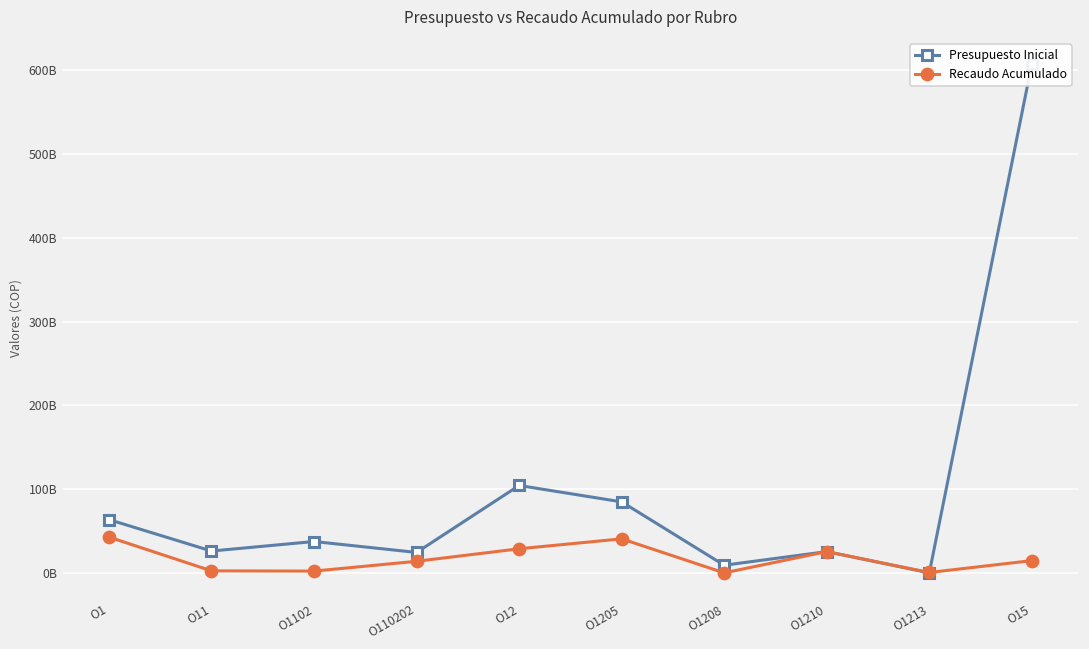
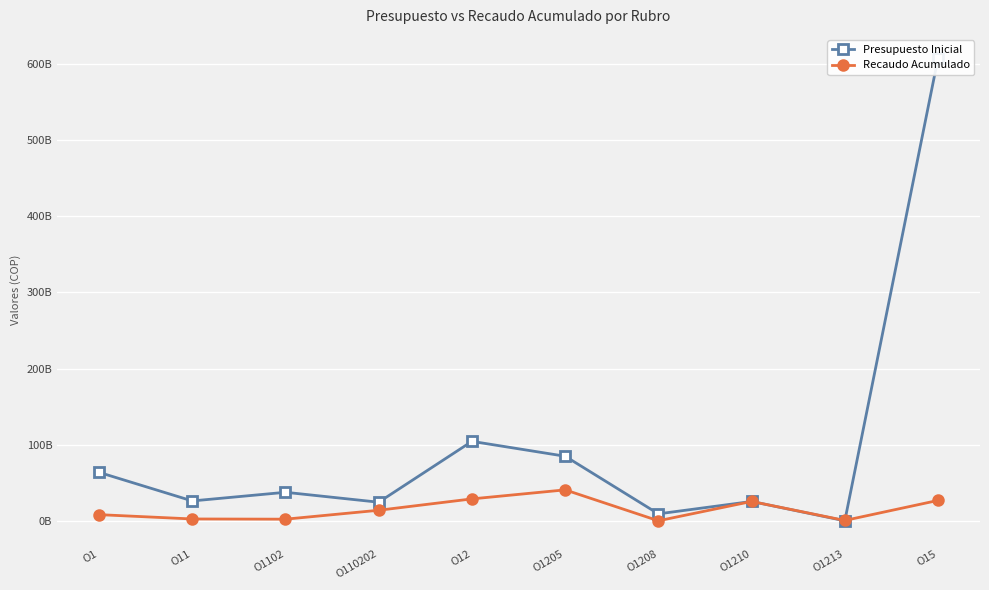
Recaudo Acumulado, O1: 40000000000 -> 10000000000
Recaudo Acumulado, O15: 10000000000 -> 30000000000
